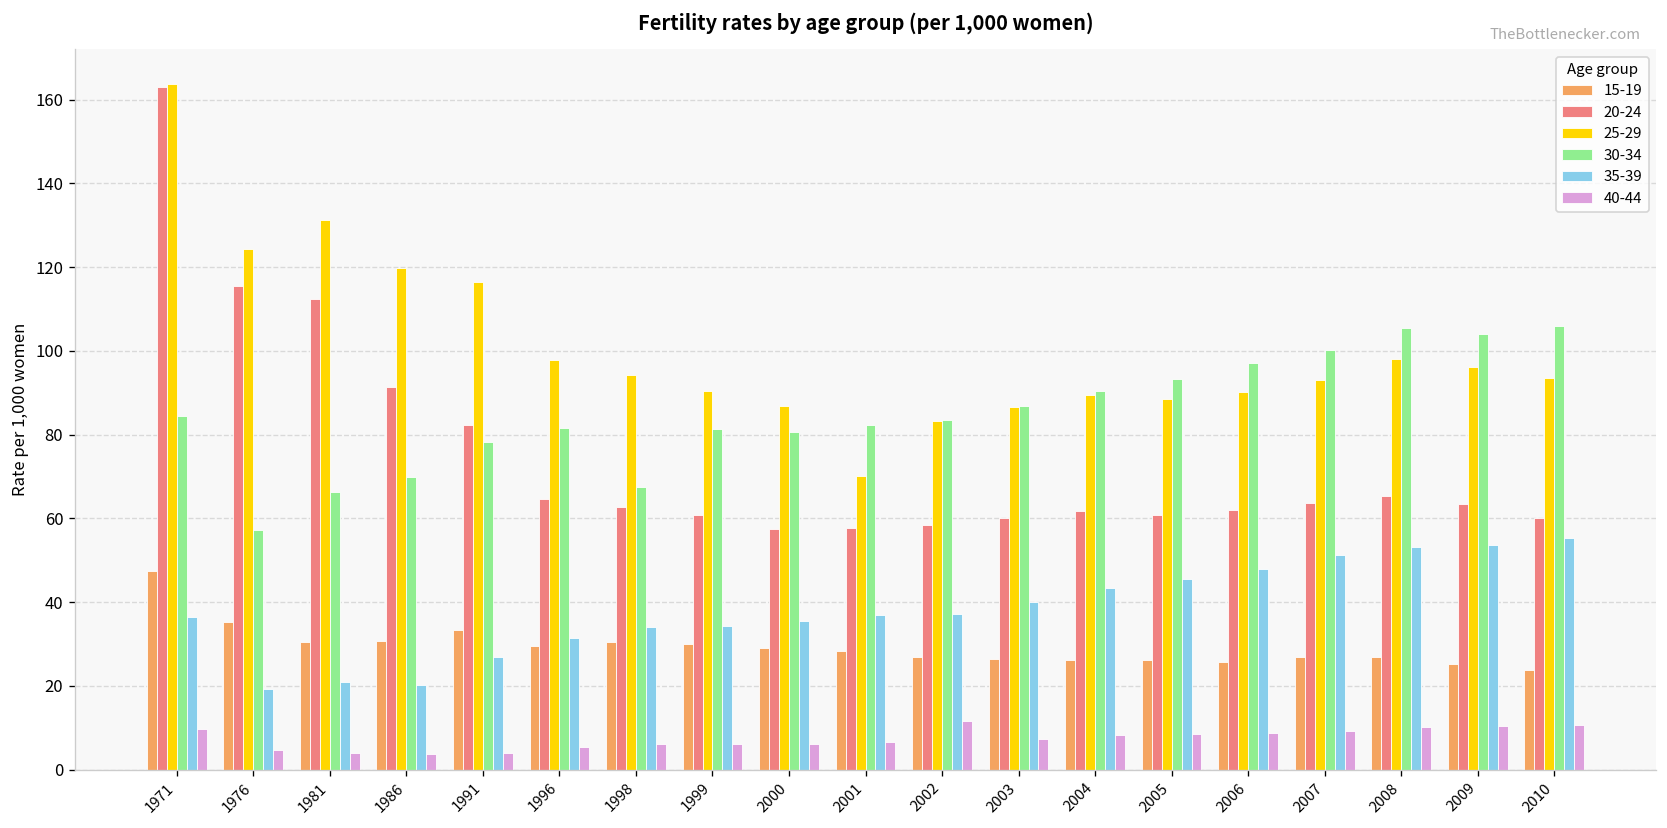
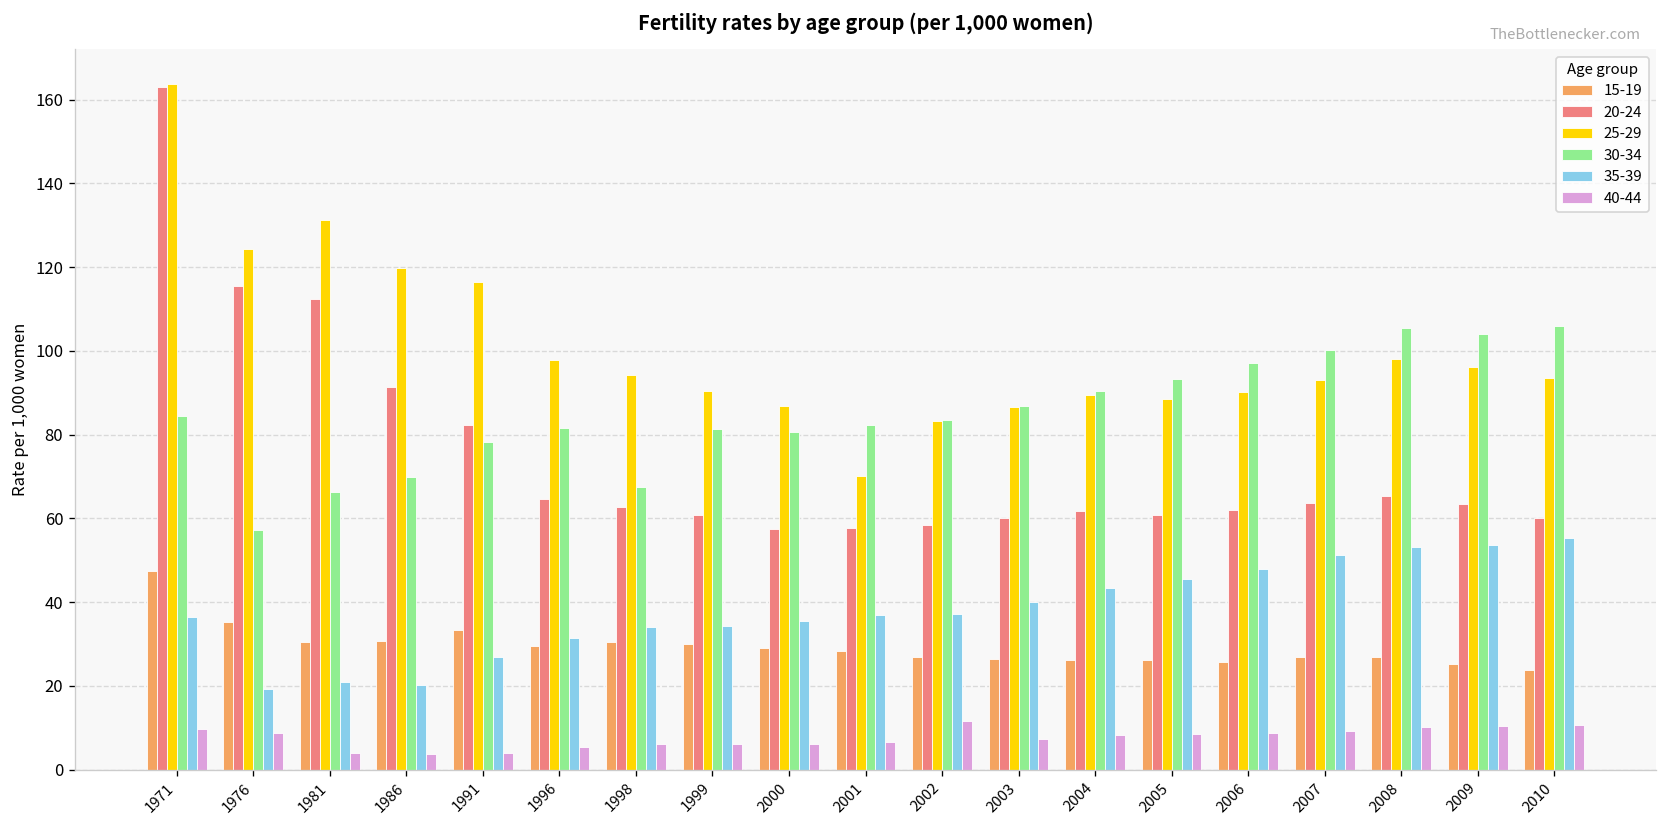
40-44, 1976: 5 -> 9
